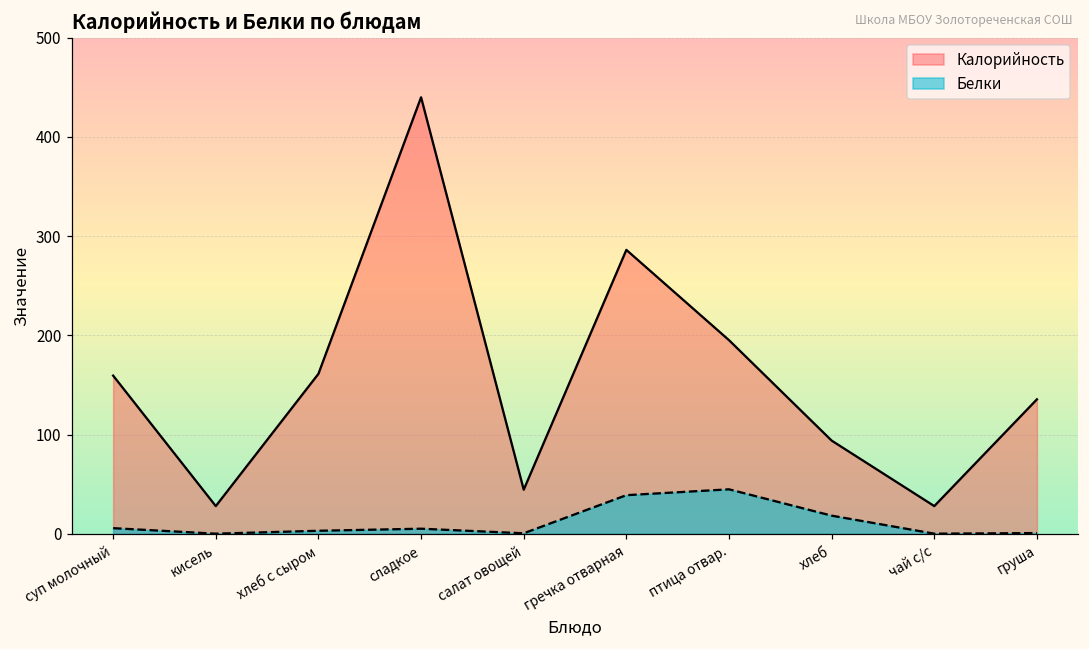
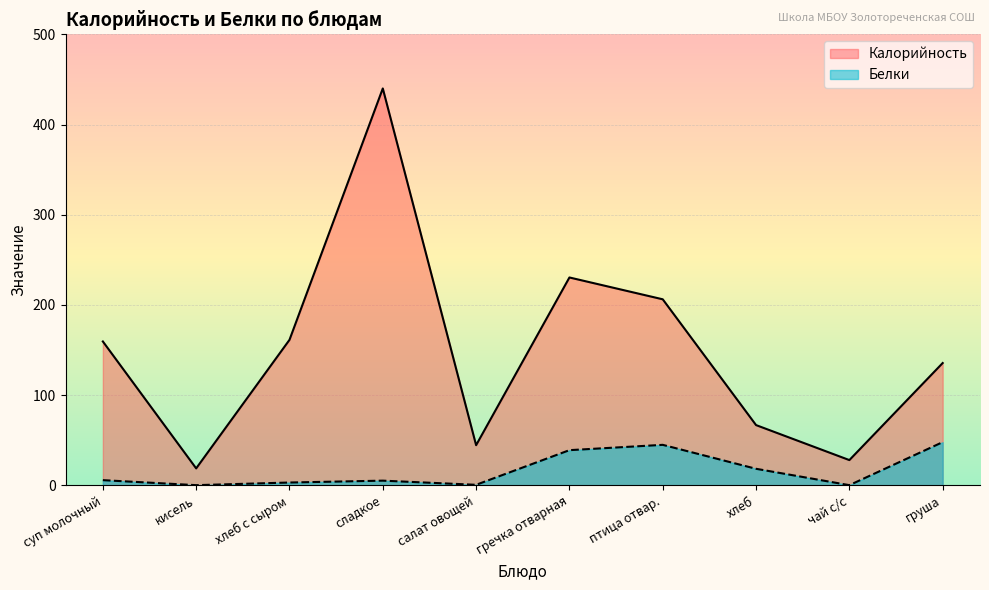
Калорийность, кисель: 30 -> 20
Калорийность, гречка отварная: 290 -> 230
Калорийность, птица отвар.: 200 -> 210
Калорийность, хлеб: 90 -> 70
Белки, груша: 0 -> 50
